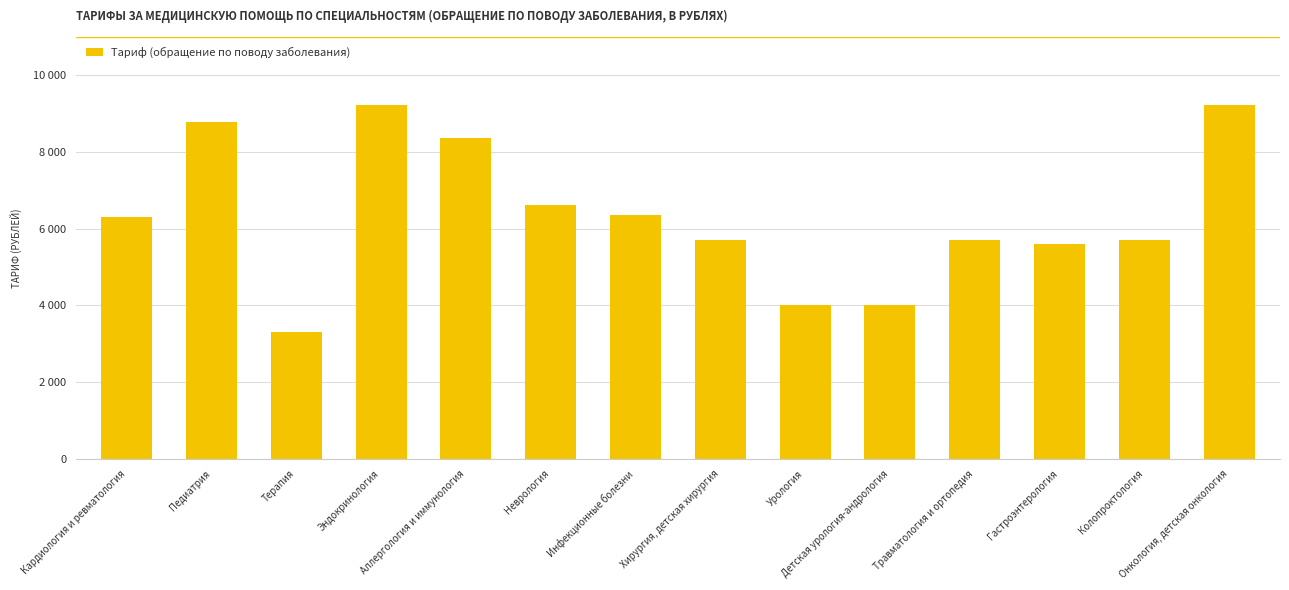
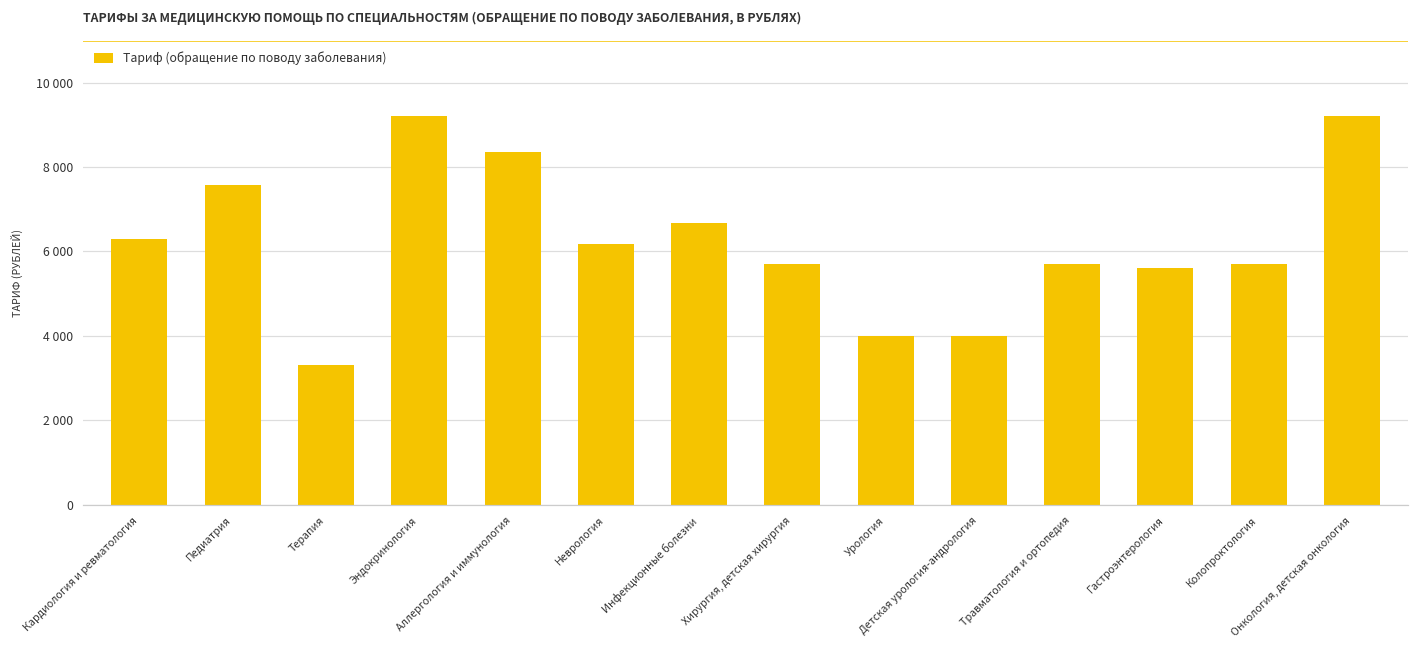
Педиатрия: 8800 -> 7600
Неврология: 6600 -> 6200
Инфекционные болезни: 6400 -> 6700
